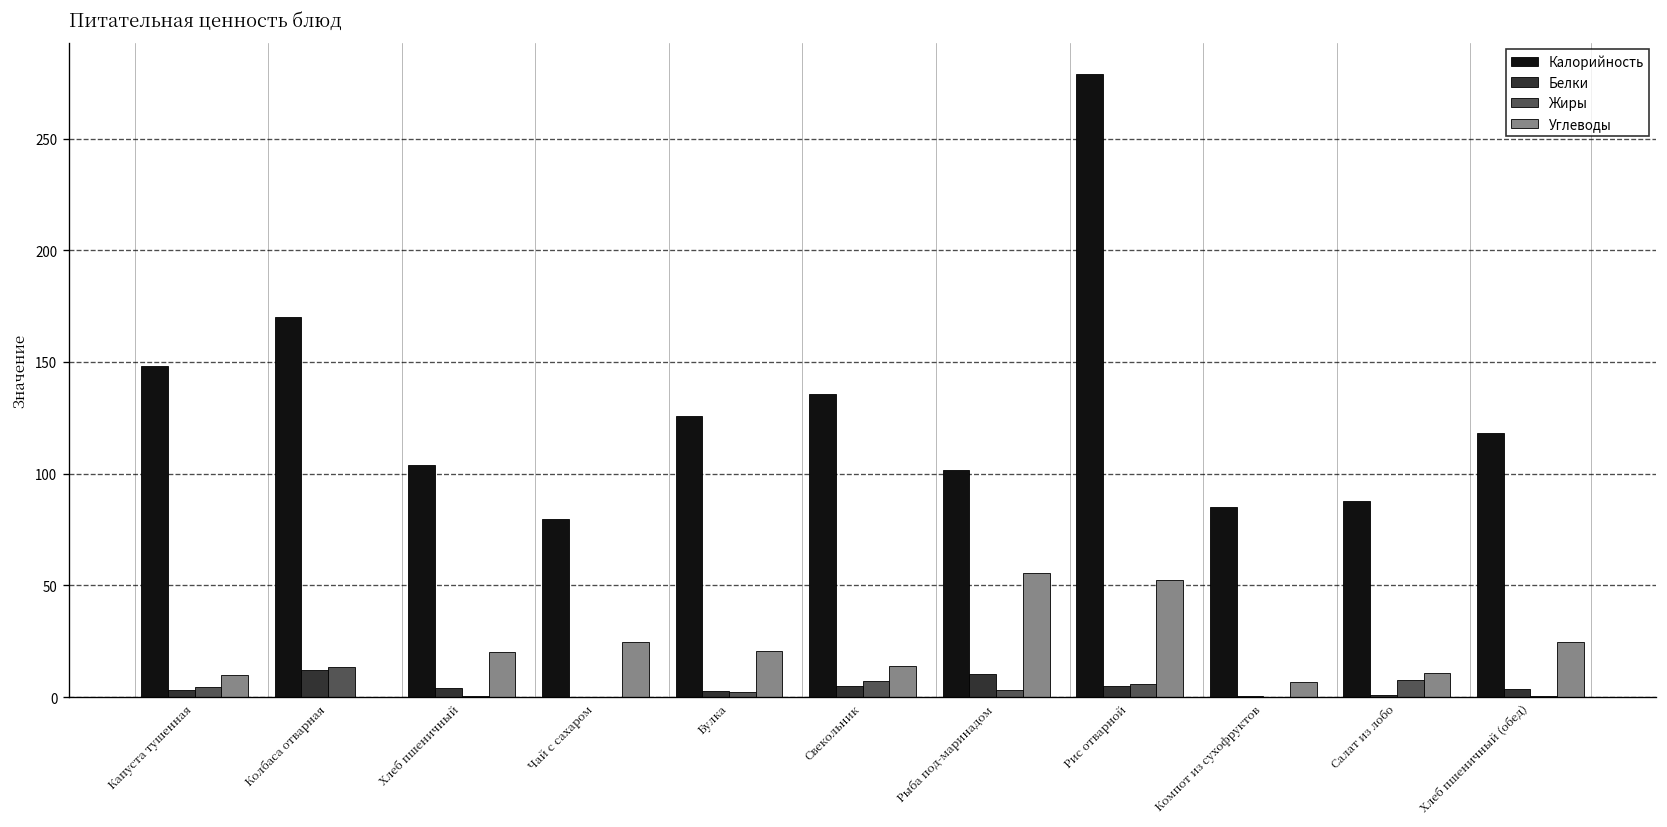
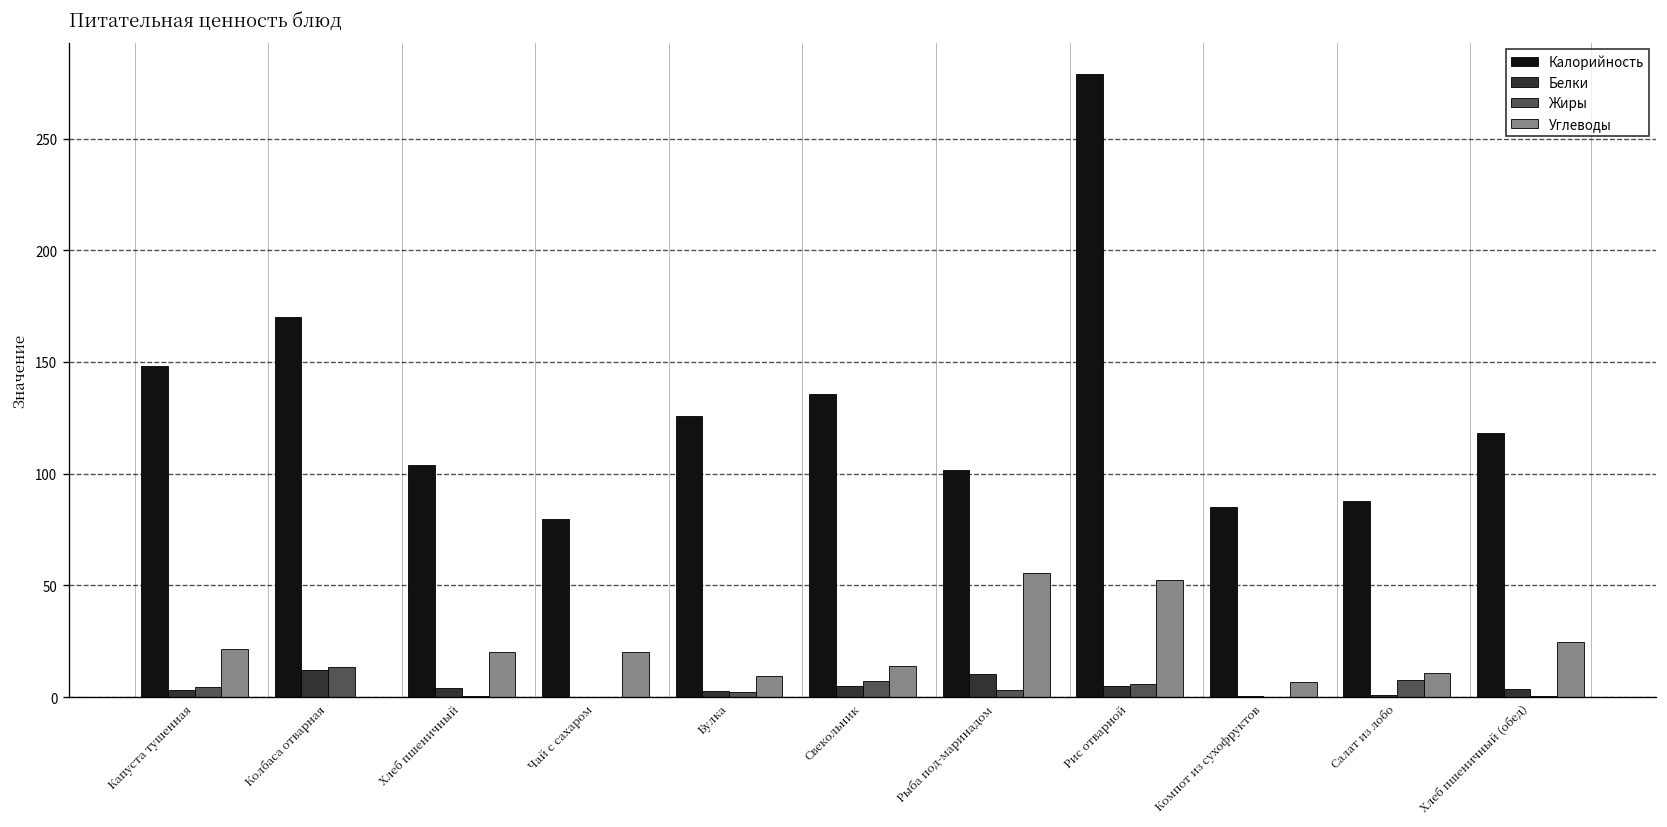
Углеводы, Капуста тушенная: 10 -> 22
Углеводы, Чай с сахаром: 25 -> 20
Углеводы, Булка: 20 -> 9
